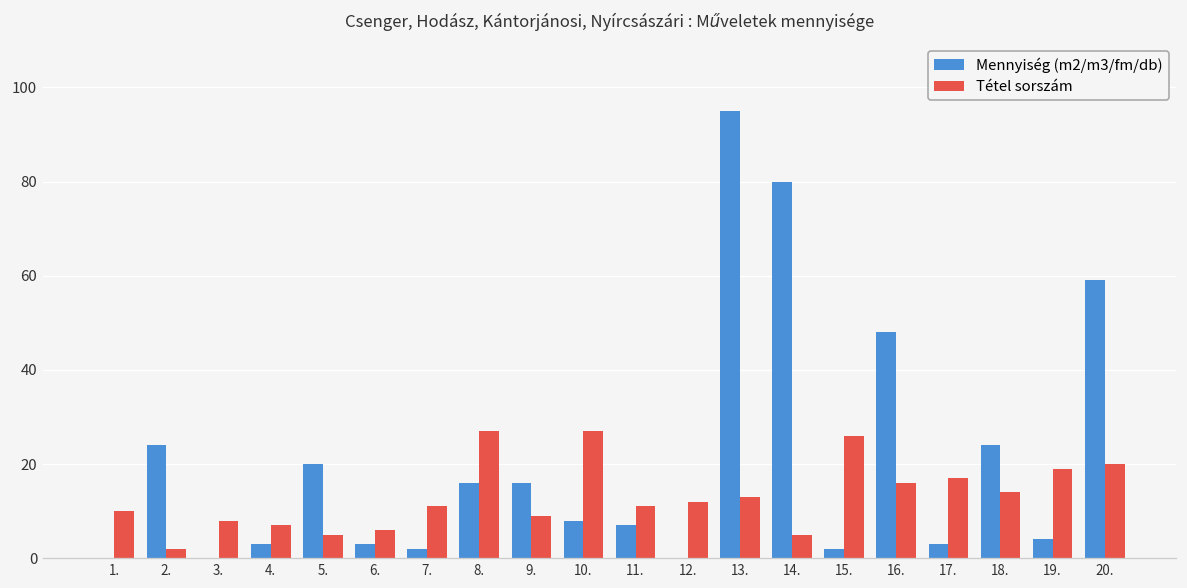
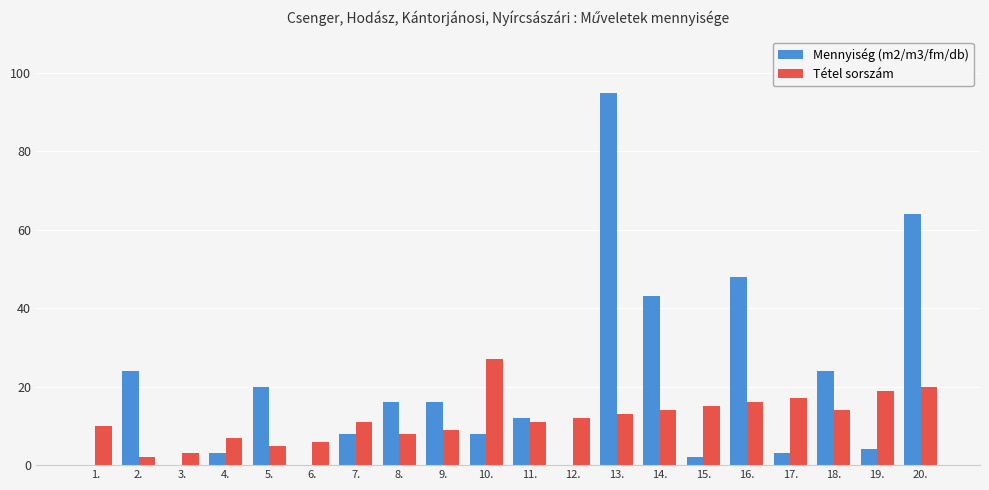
Tétel sorszám, 3.: 8 -> 3
Mennyiség (m2/m3/fm/db), 6.: 3 -> 0
Mennyiség (m2/m3/fm/db), 7.: 2 -> 8
Tétel sorszám, 8.: 27 -> 8
Mennyiség (m2/m3/fm/db), 11.: 7 -> 12
Mennyiség (m2/m3/fm/db), 14.: 80 -> 43
Tétel sorszám, 14.: 5 -> 14
Tétel sorszám, 15.: 26 -> 15
Mennyiség (m2/m3/fm/db), 20.: 59 -> 64
